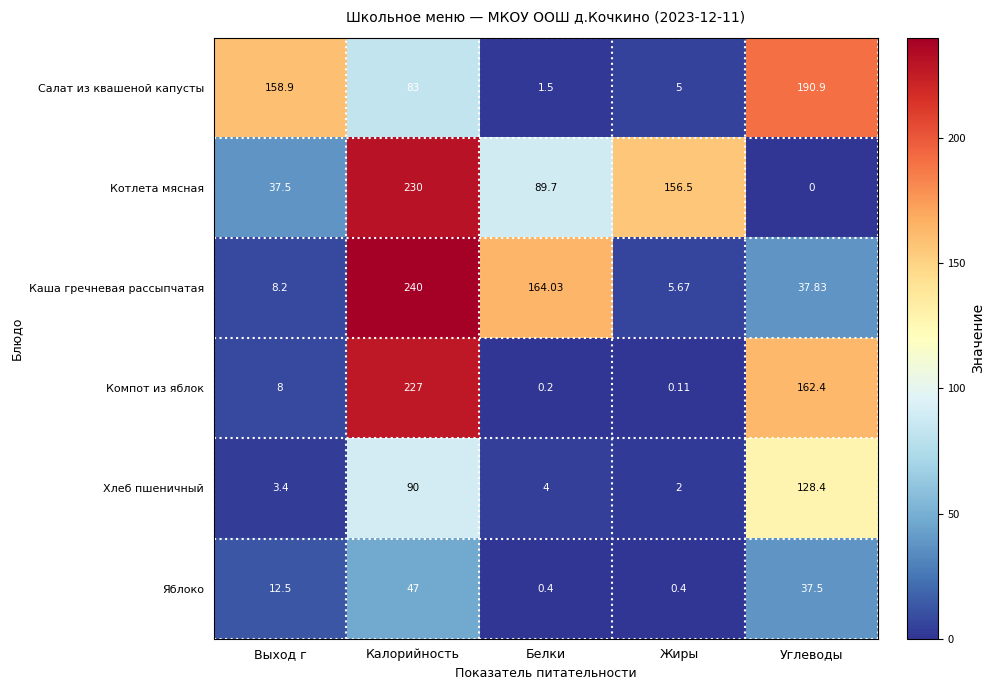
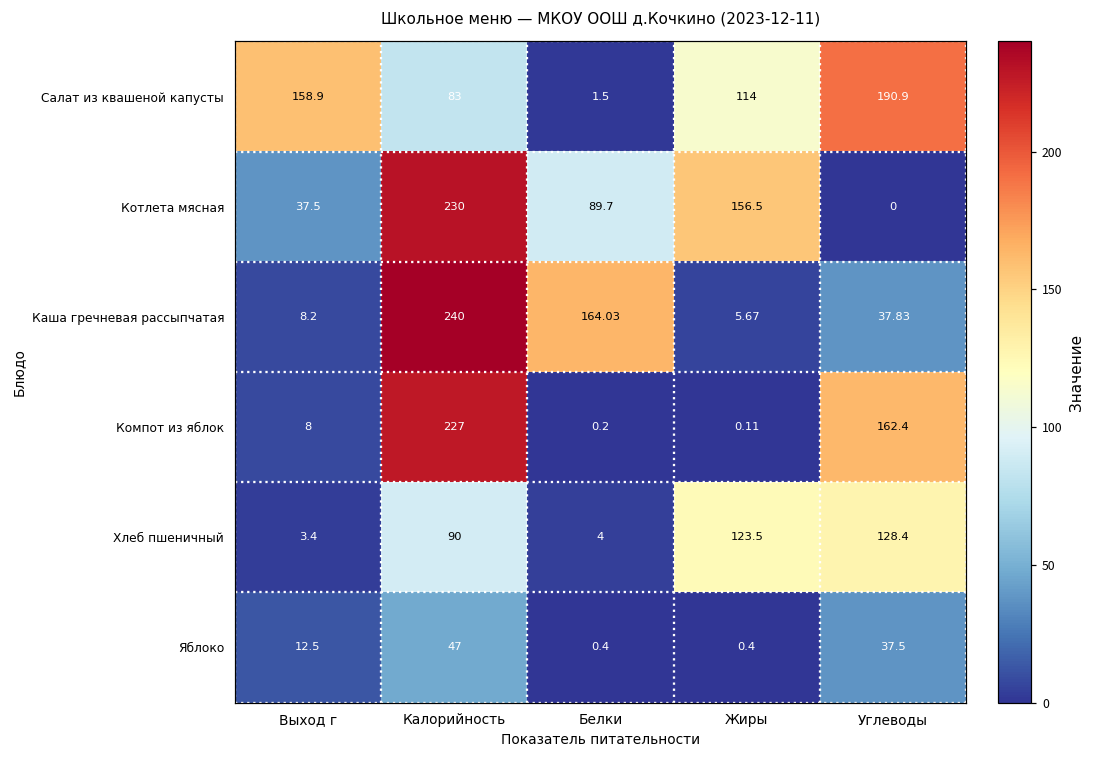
Салат из квашеной капусты, Жиры: 5 -> 114
Хлеб пшеничный, Жиры: 2 -> 123.5
